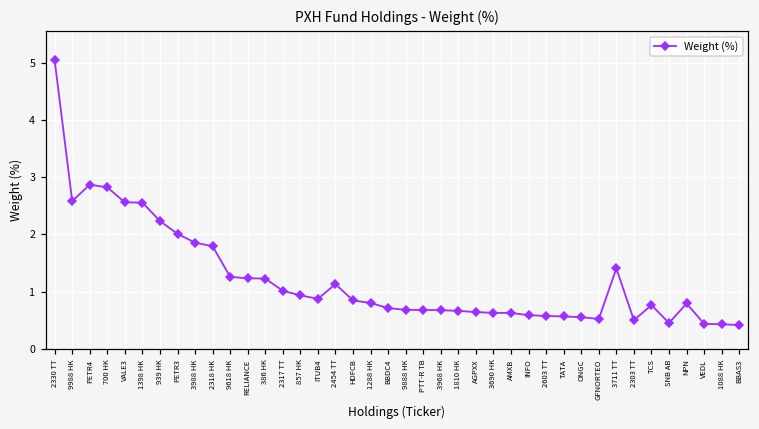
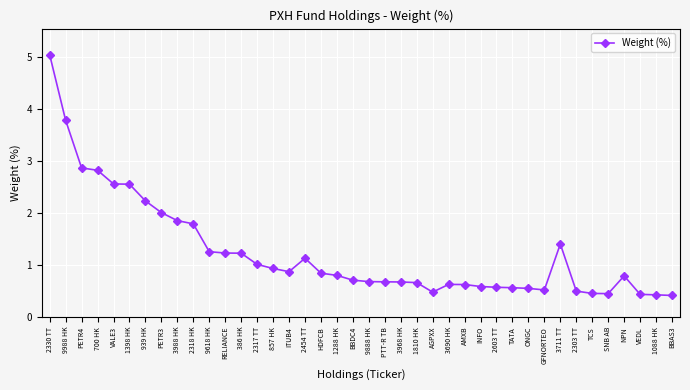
9988 HK: 2.6 -> 3.8
AGPXX: 0.6 -> 0.5
TCS: 0.8 -> 0.5
